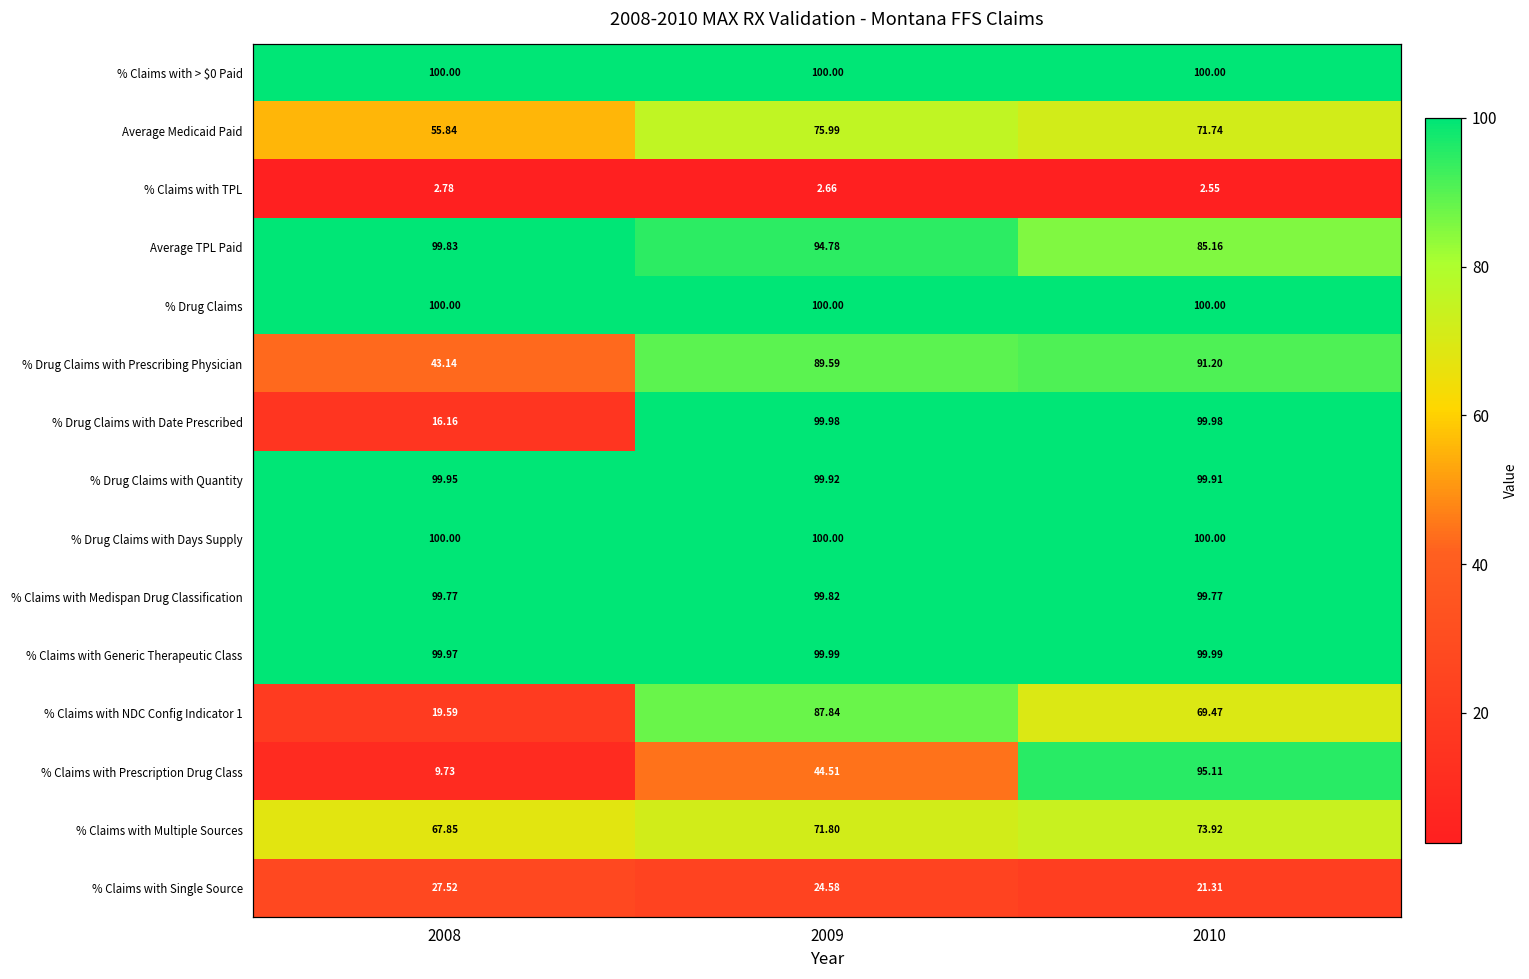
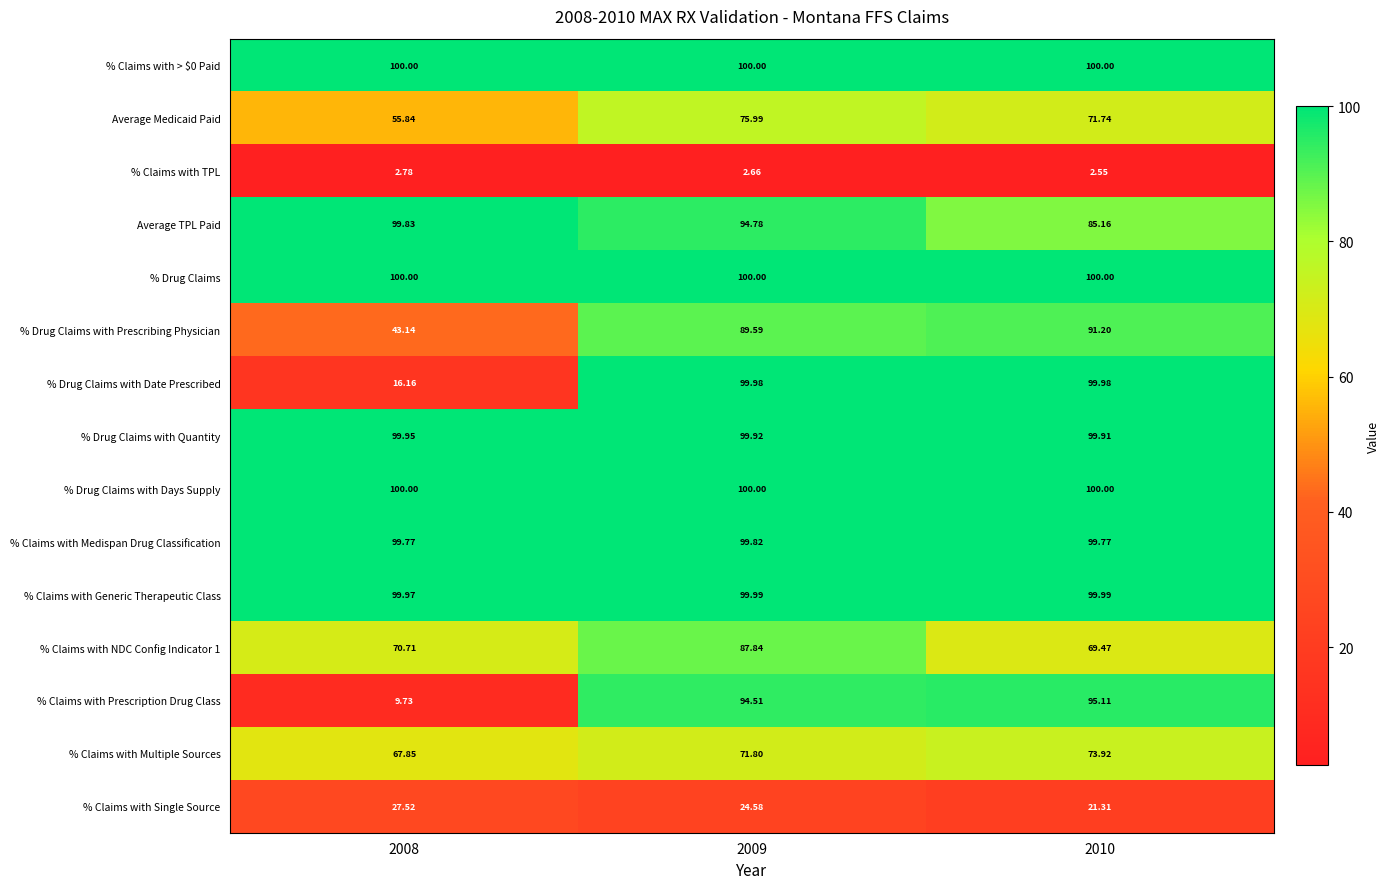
% Claims with NDC Config Indicator 1, 2008: 19.59 -> 70.71
% Claims with Prescription Drug Class, 2009: 44.51 -> 94.51
